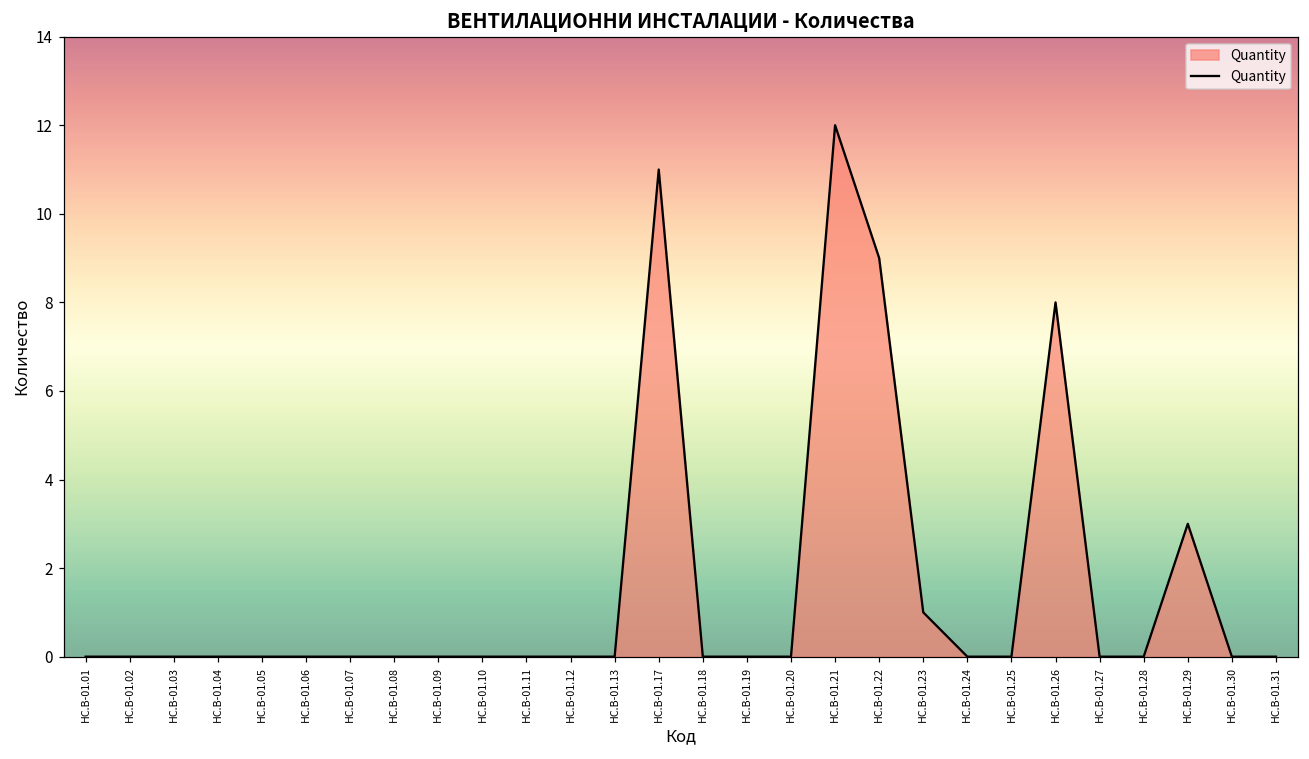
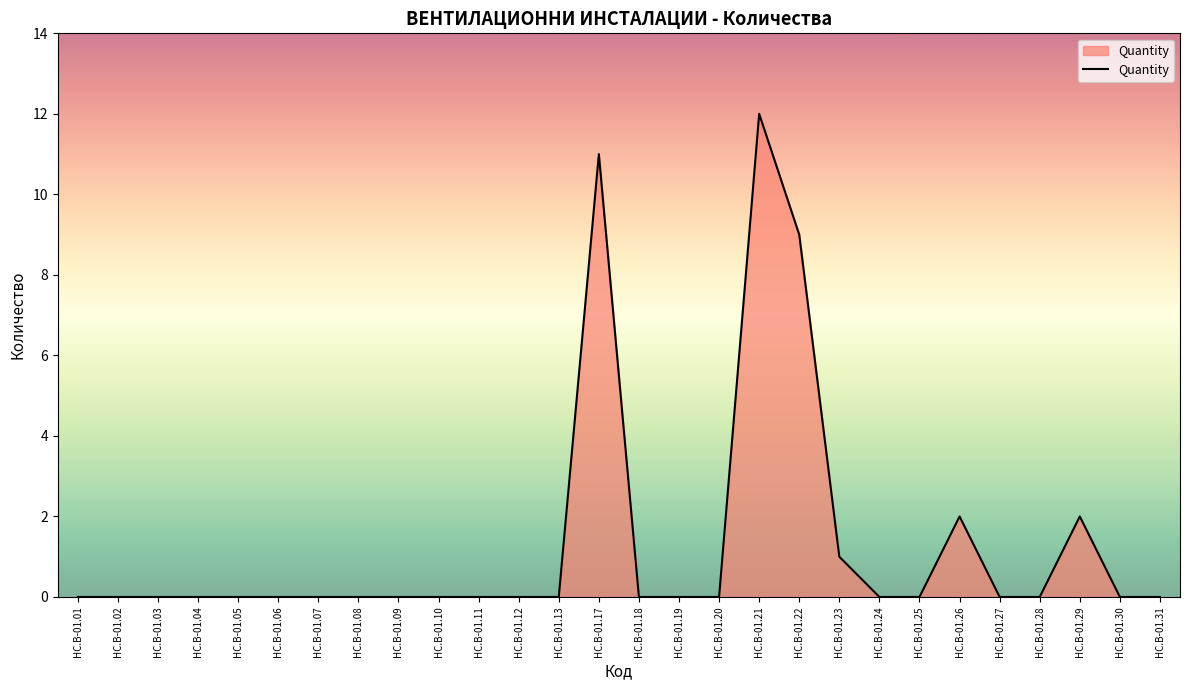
HC.B-01.26: 8 -> 2
HC.B-01.29: 3 -> 2
